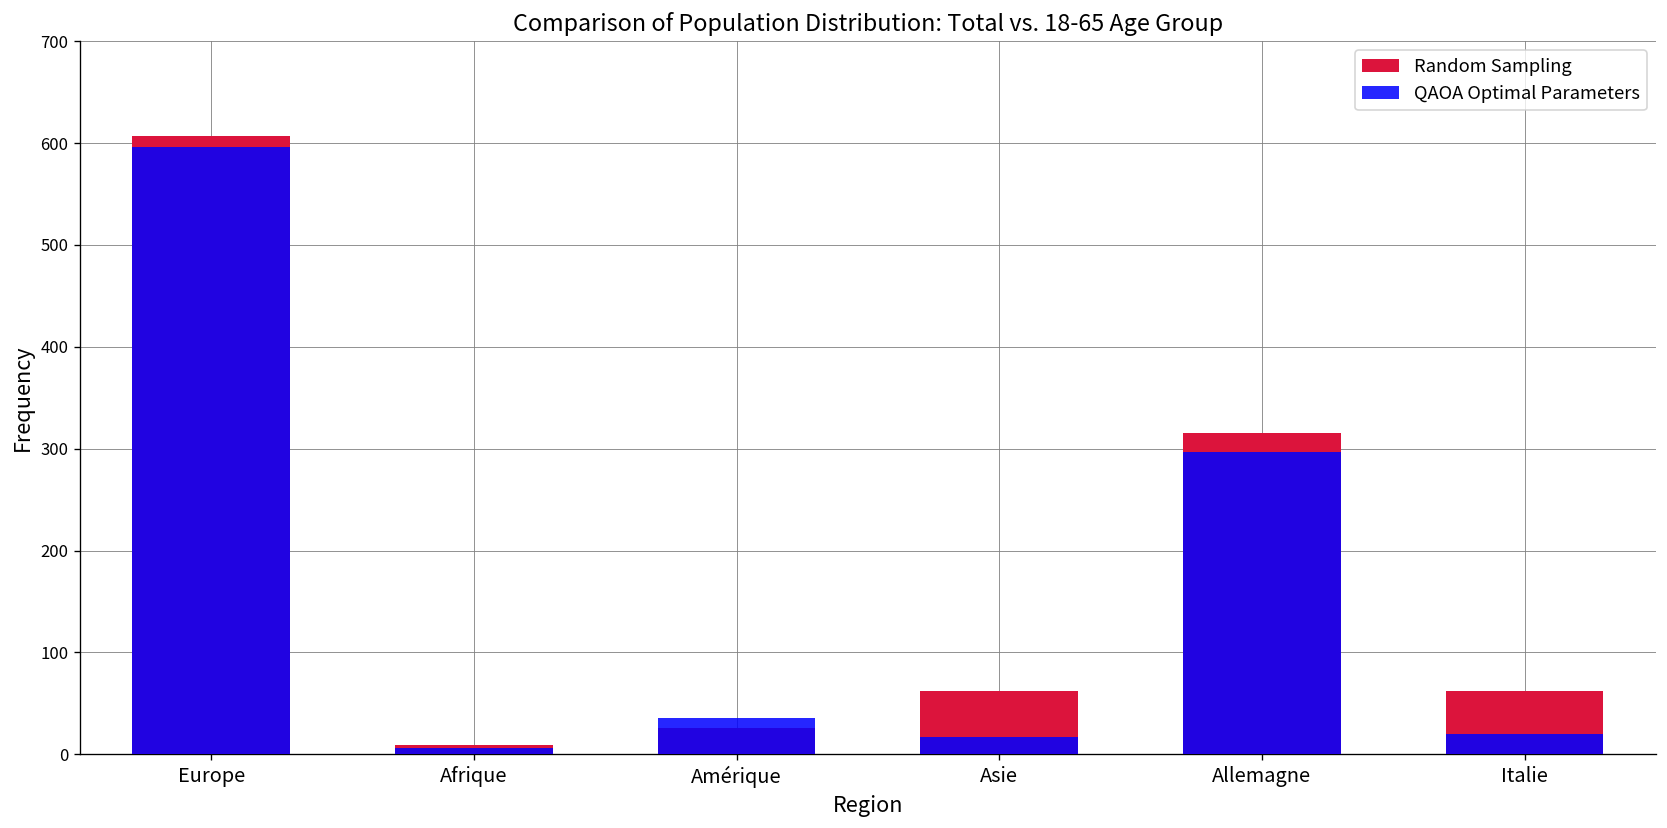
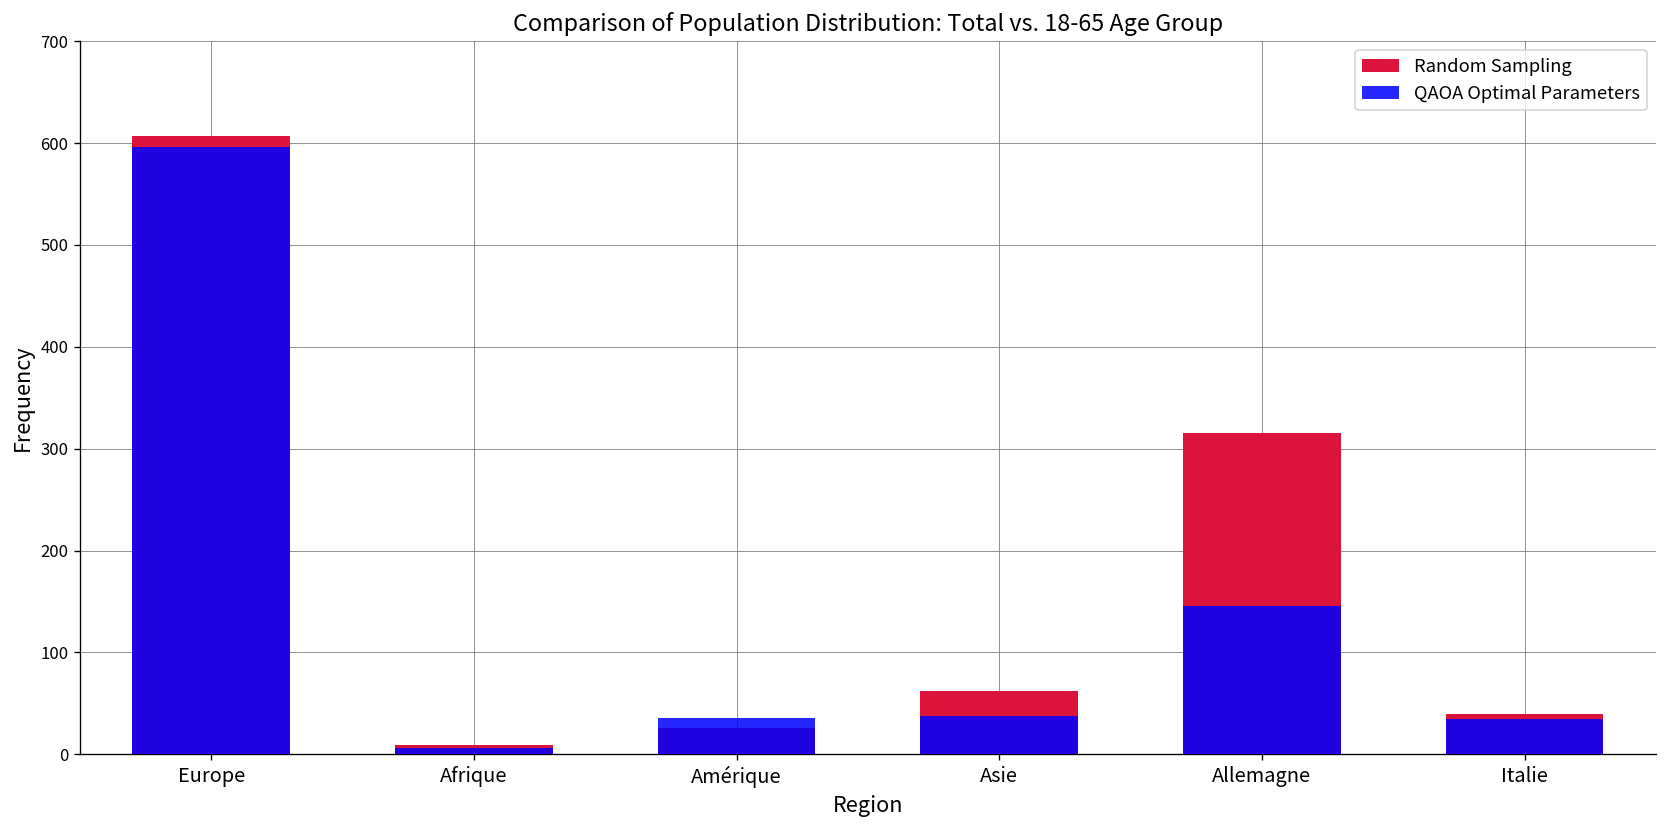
QAOA Optimal Parameters, Asie: 20 -> 40
QAOA Optimal Parameters, Allemagne: 300 -> 150
Random Sampling, Italie: 60 -> 40
QAOA Optimal Parameters, Italie: 20 -> 40
